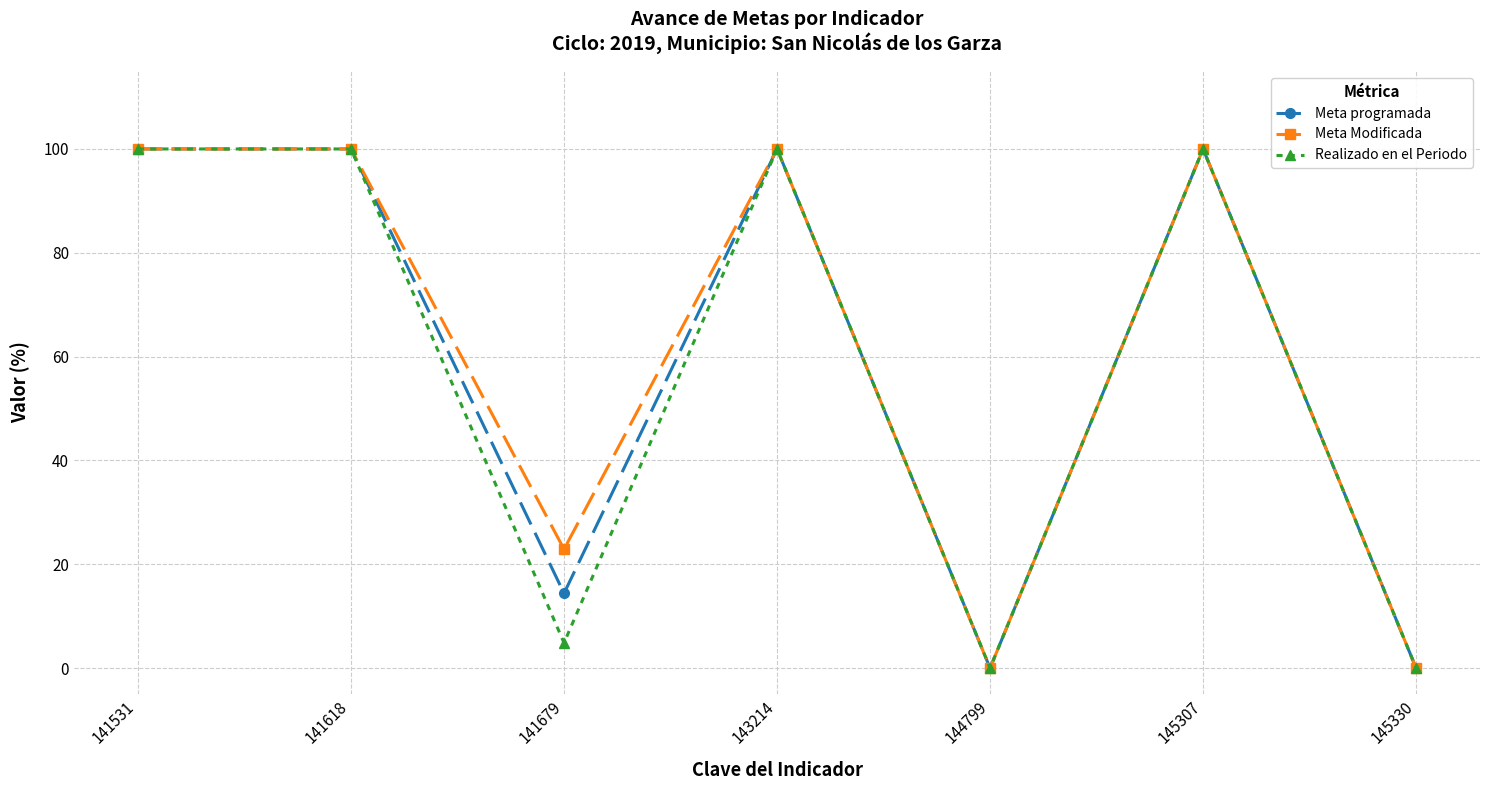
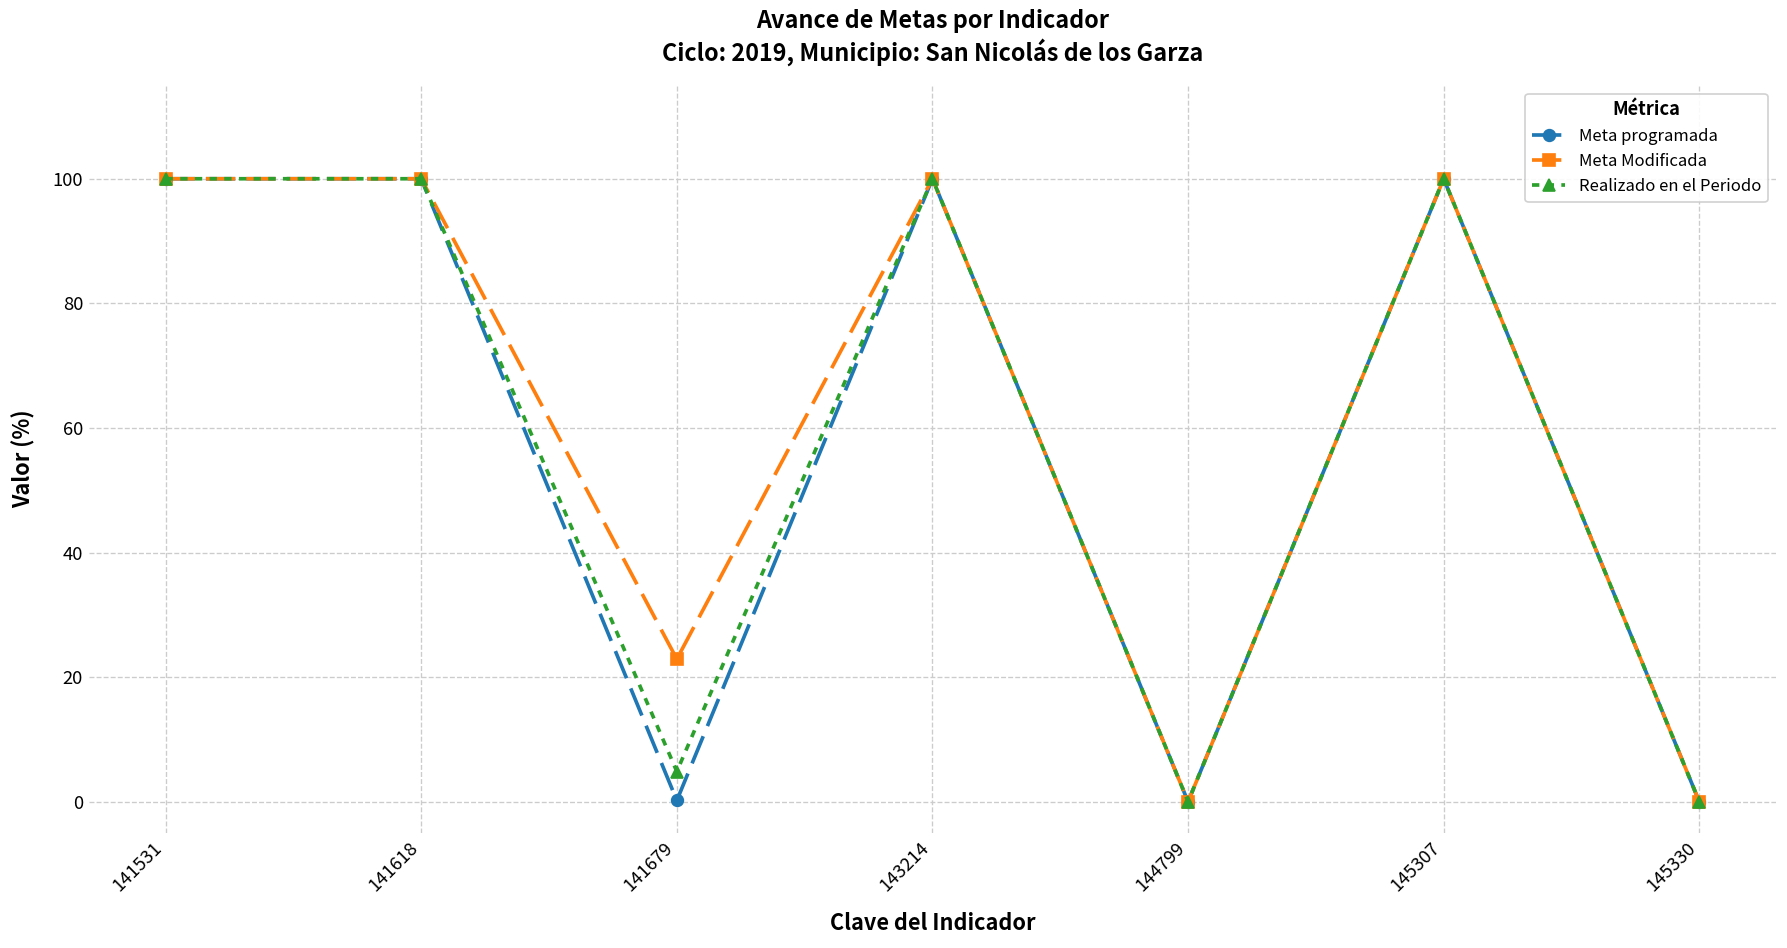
Meta programada, 141679: 14 -> 0
